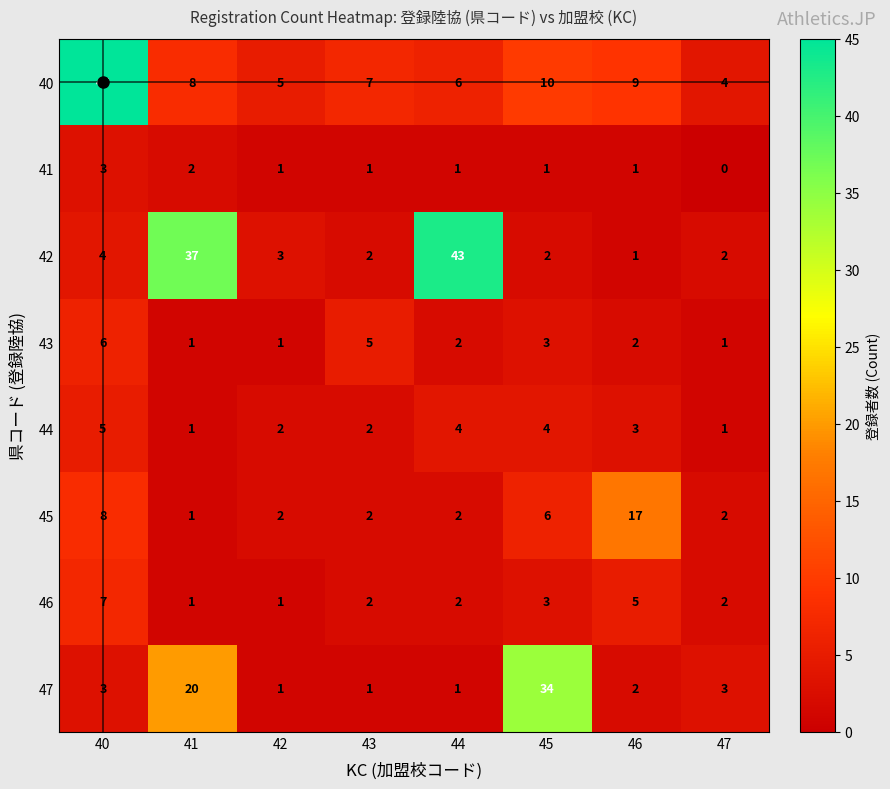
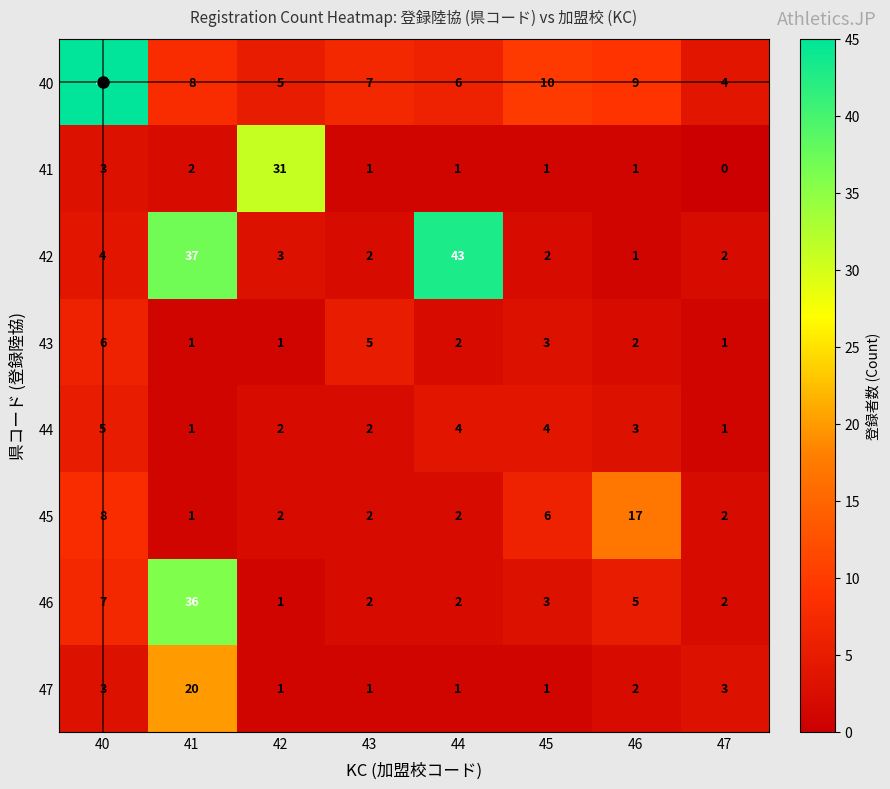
41, 42: 1 -> 31
46, 41: 1 -> 36
47, 45: 34 -> 1
